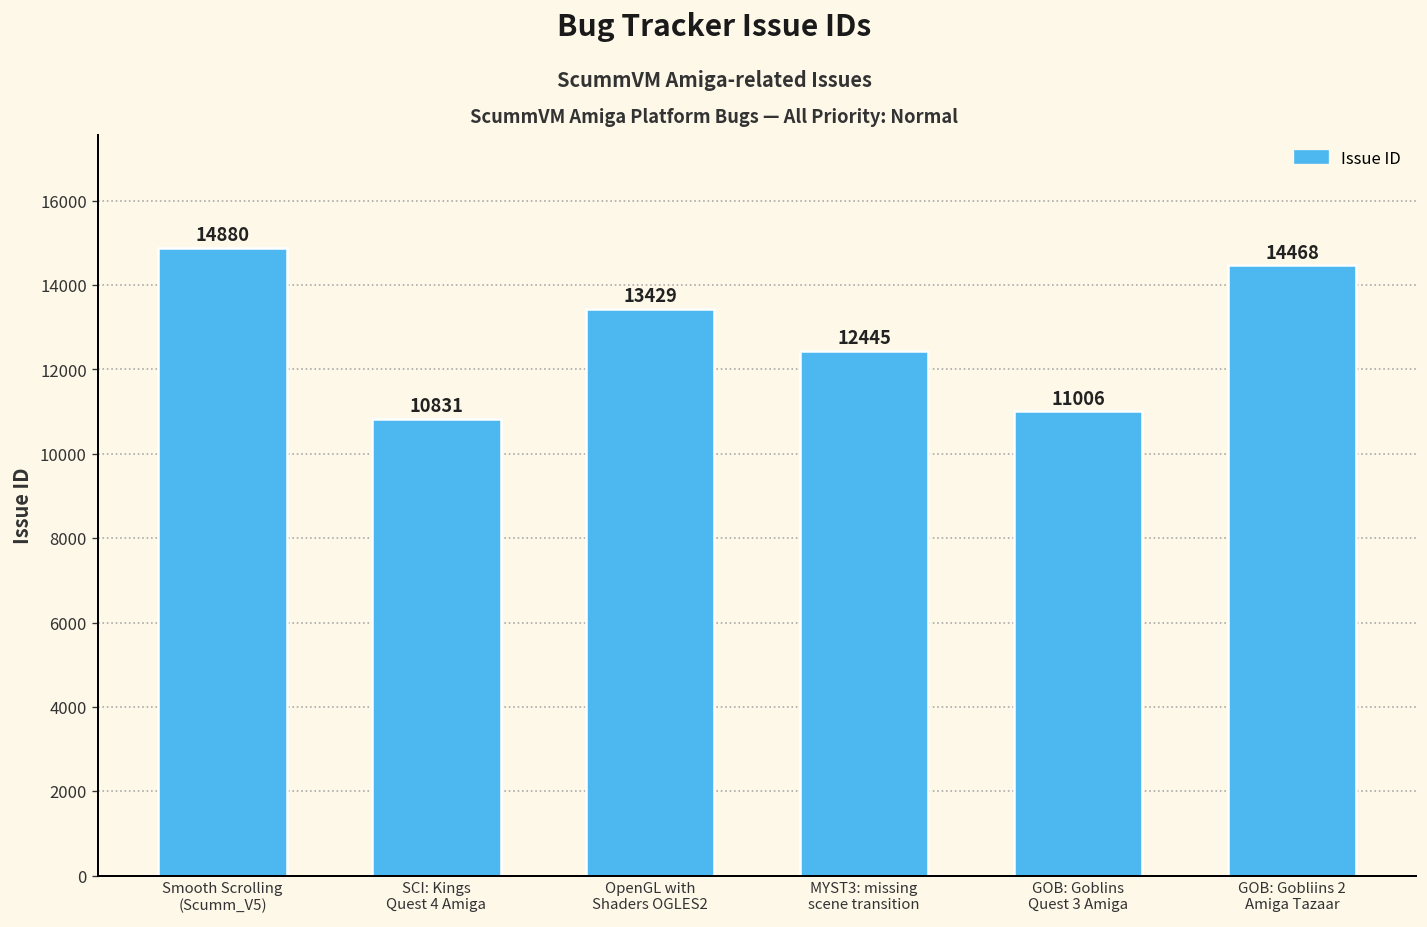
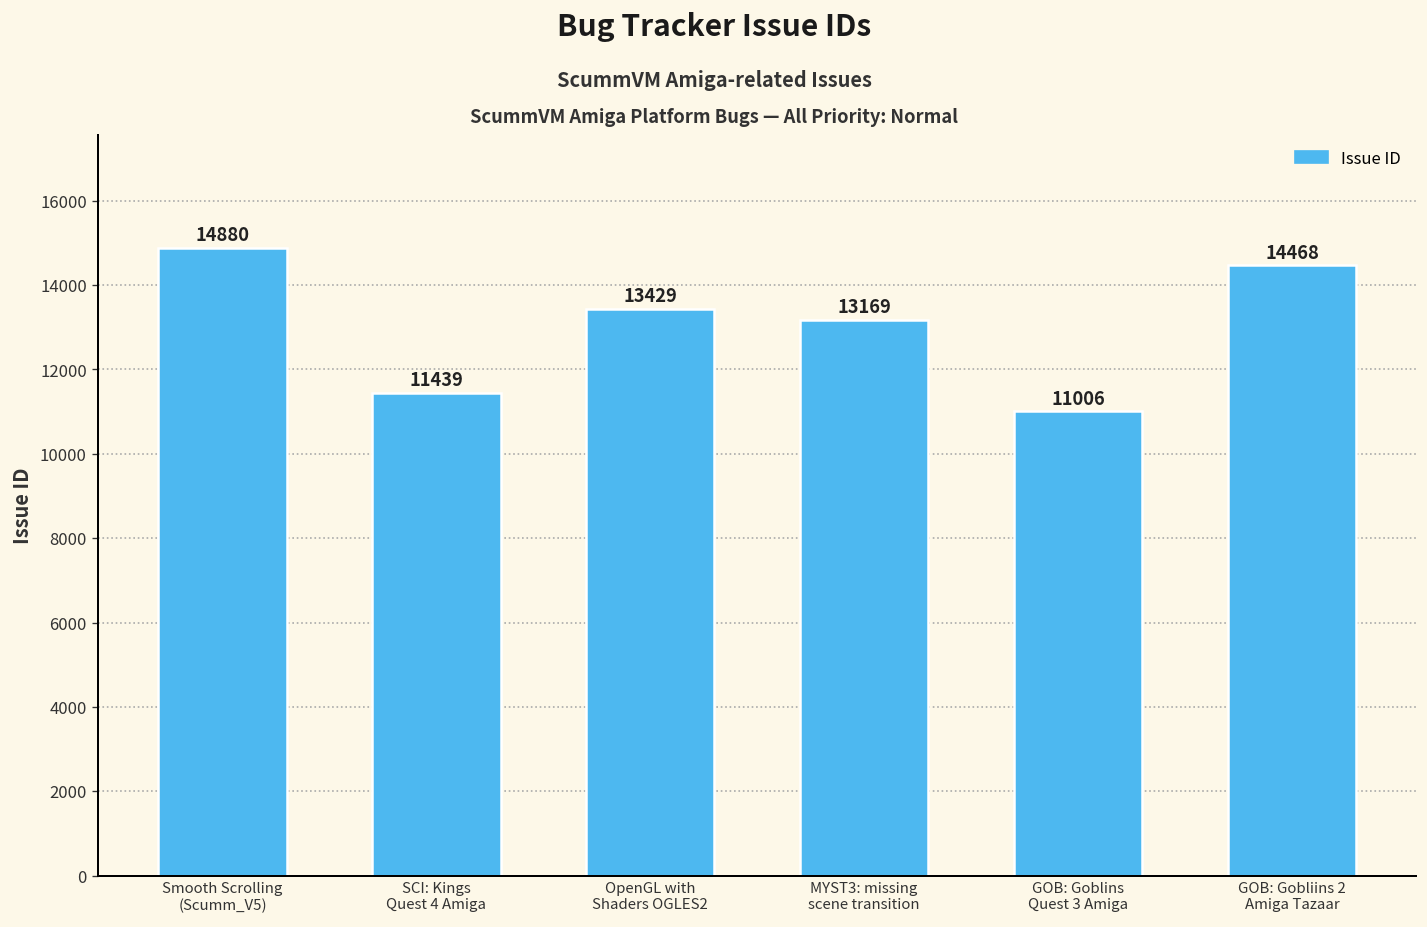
SCI: Kings Quest 4 Amiga: 10831 -> 11439
MYST3: missing scene transition: 12445 -> 13169
